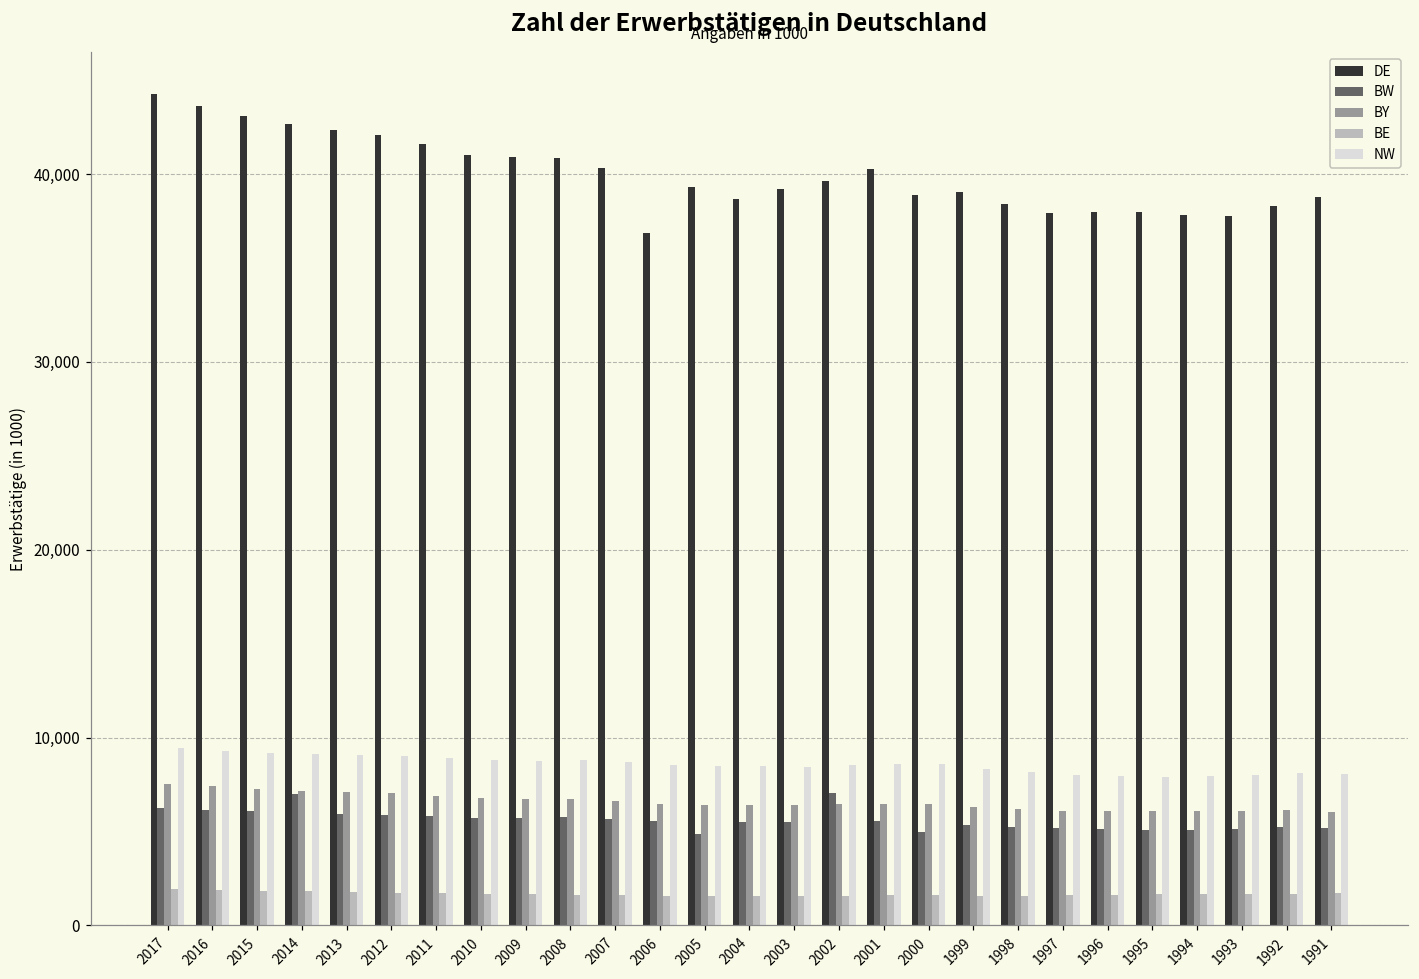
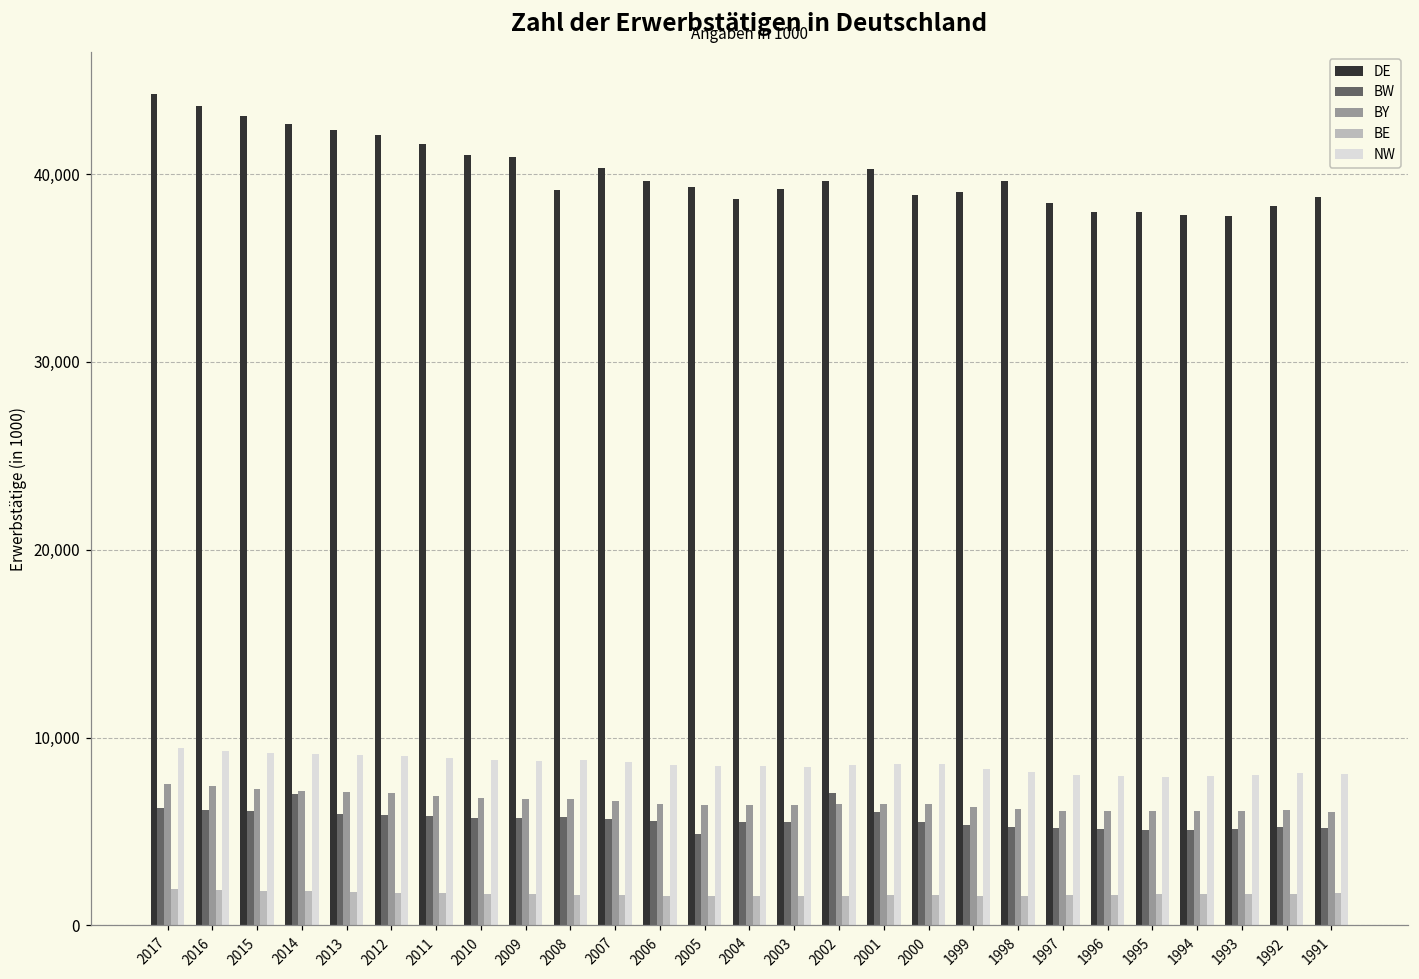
DE, 2008: 40,900 -> 39,100
DE, 2006: 36,900 -> 39,600
BW, 2001: 5,500 -> 6,000
BW, 2000: 5,000 -> 5,500
DE, 1998: 38,400 -> 39,600
DE, 1997: 37,900 -> 38,500
